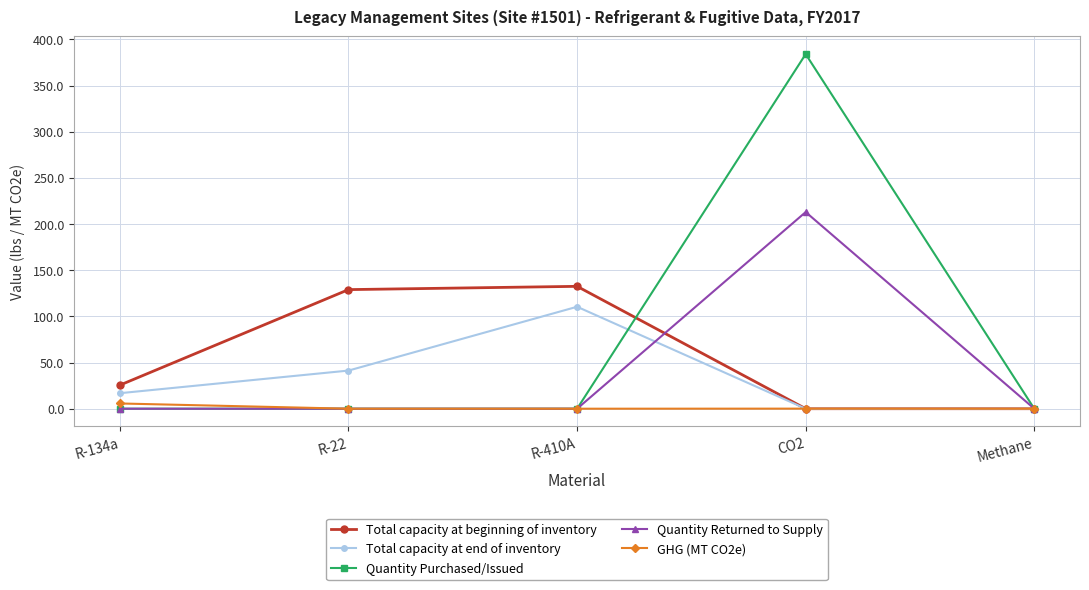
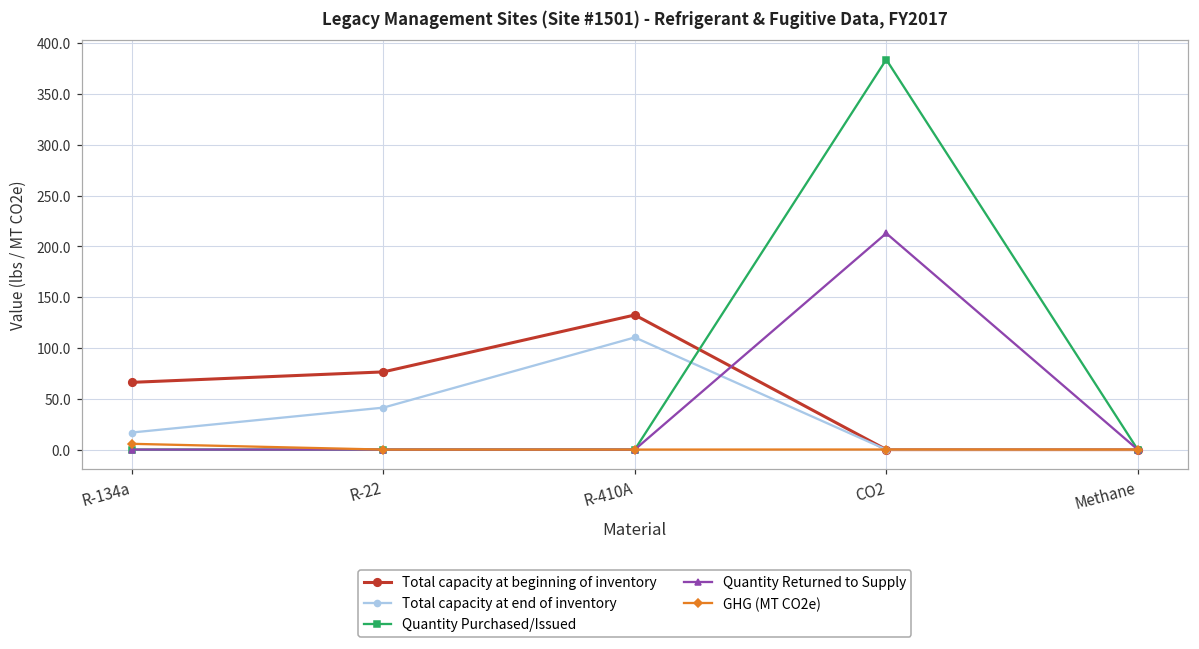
Total capacity at beginning of inventory, R-134a: 30 -> 70
Total capacity at beginning of inventory, R-22: 130 -> 80
